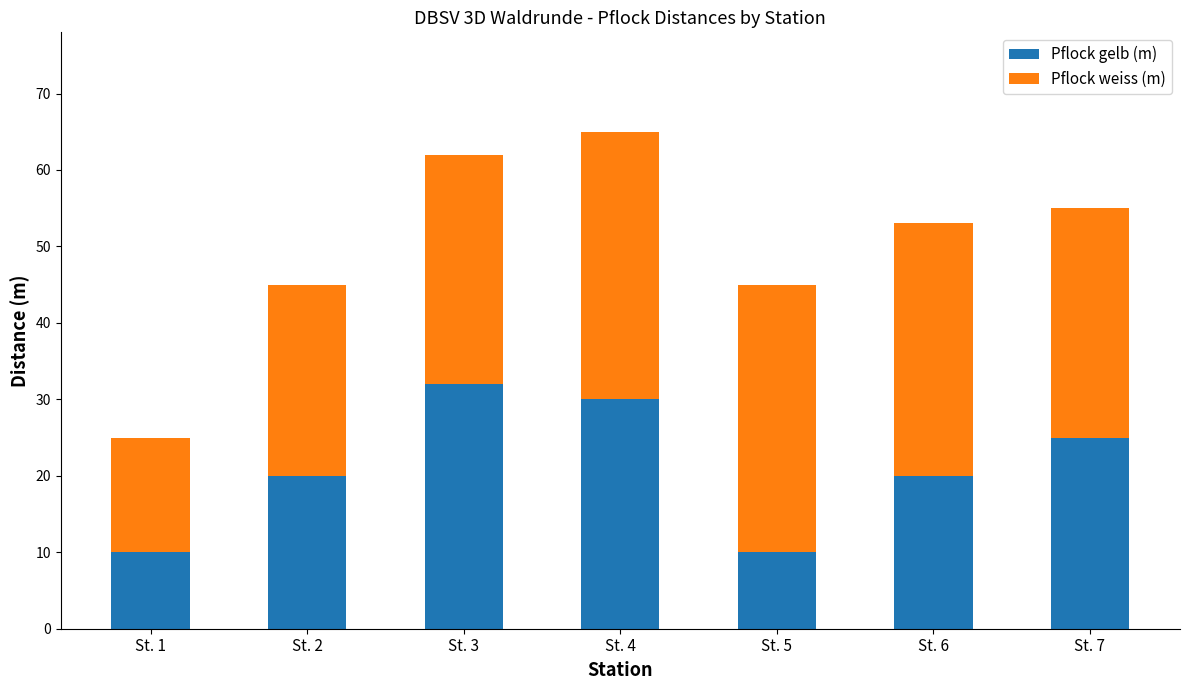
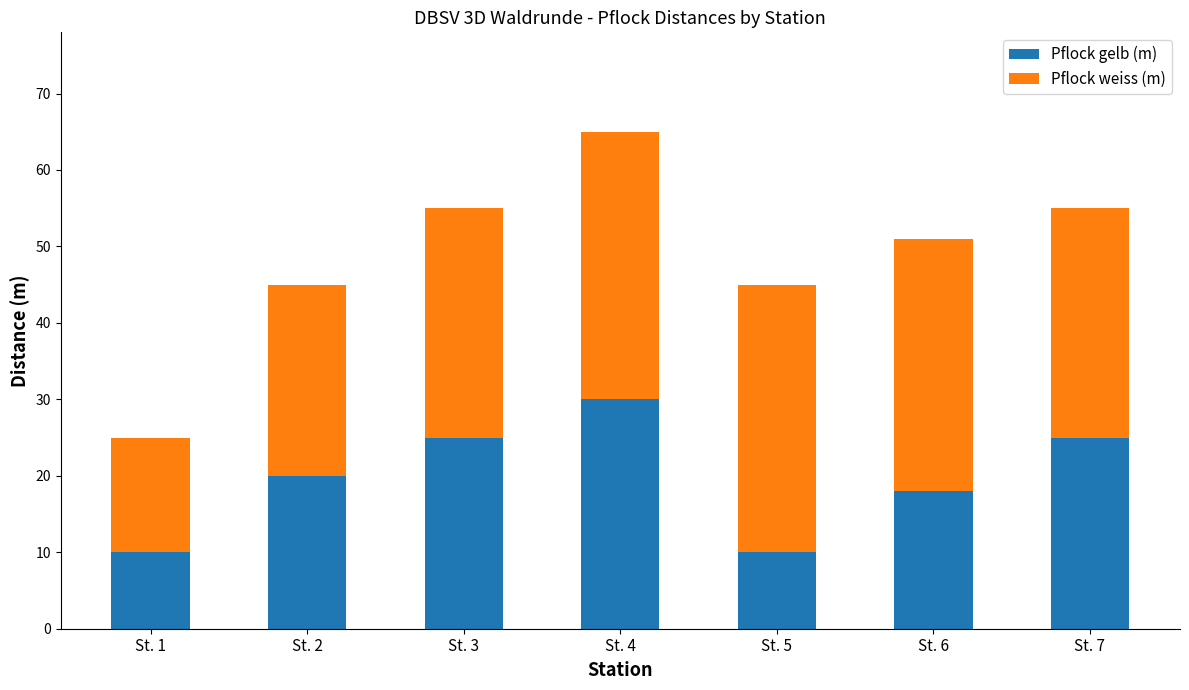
Pflock gelb (m), St. 3: 32 -> 25
Pflock gelb (m), St. 6: 20 -> 18
